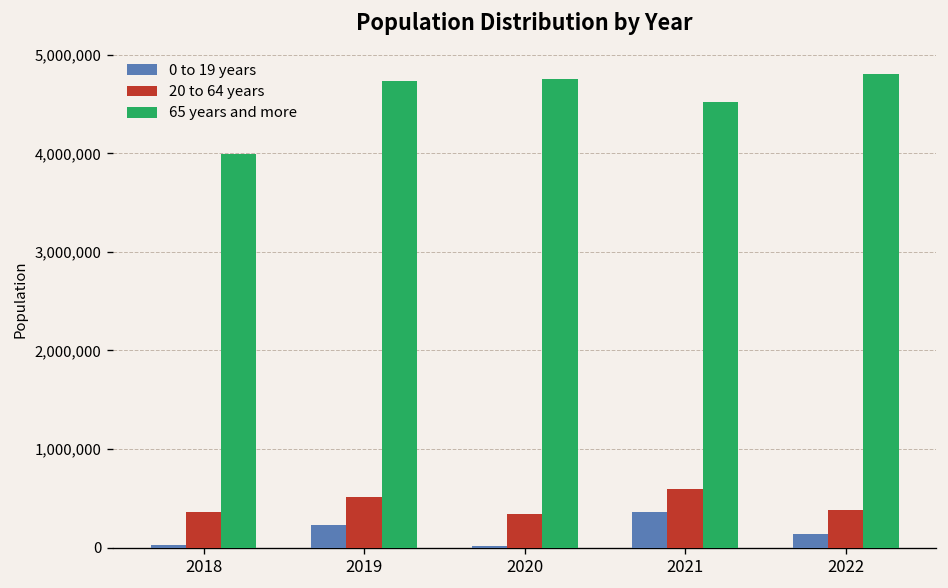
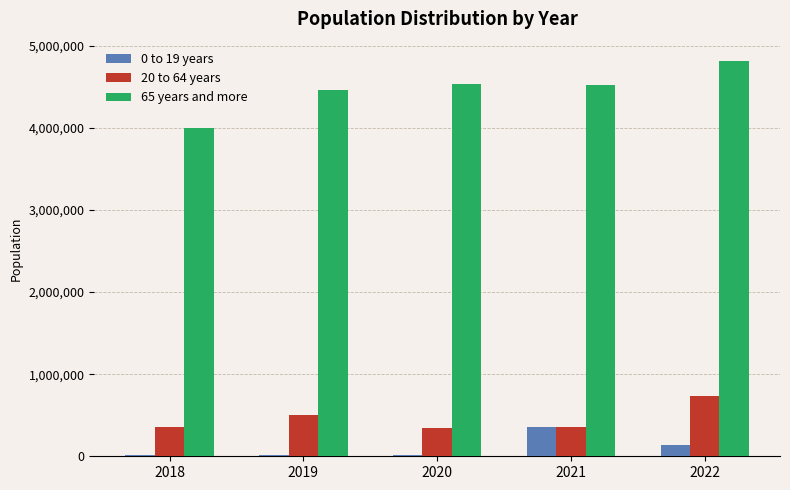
0 to 19 years, 2019: 200,000 -> 0
65 years and more, 2019: 4,700,000 -> 4,500,000
65 years and more, 2020: 4,800,000 -> 4,500,000
20 to 64 years, 2021: 600,000 -> 400,000
20 to 64 years, 2022: 400,000 -> 700,000
